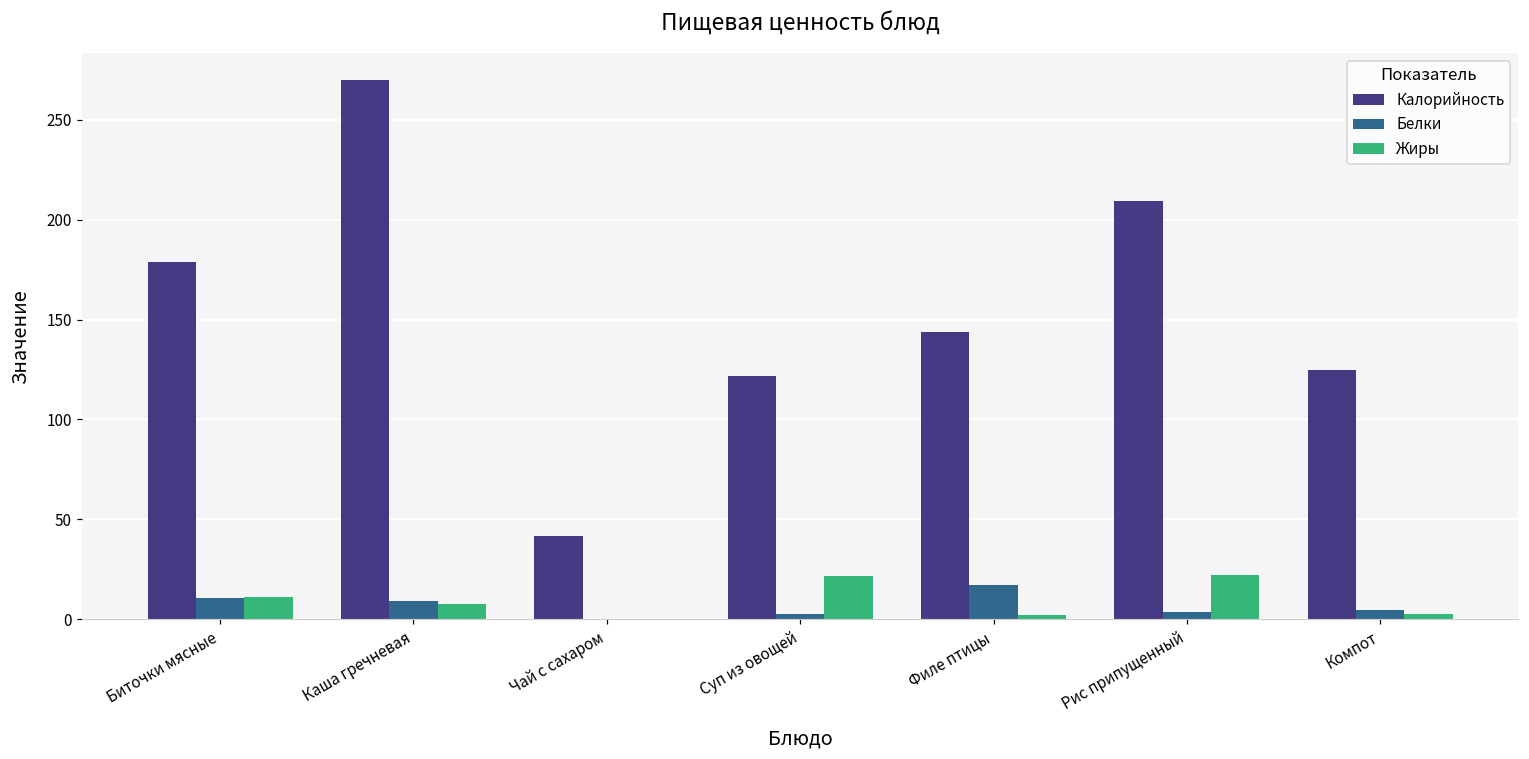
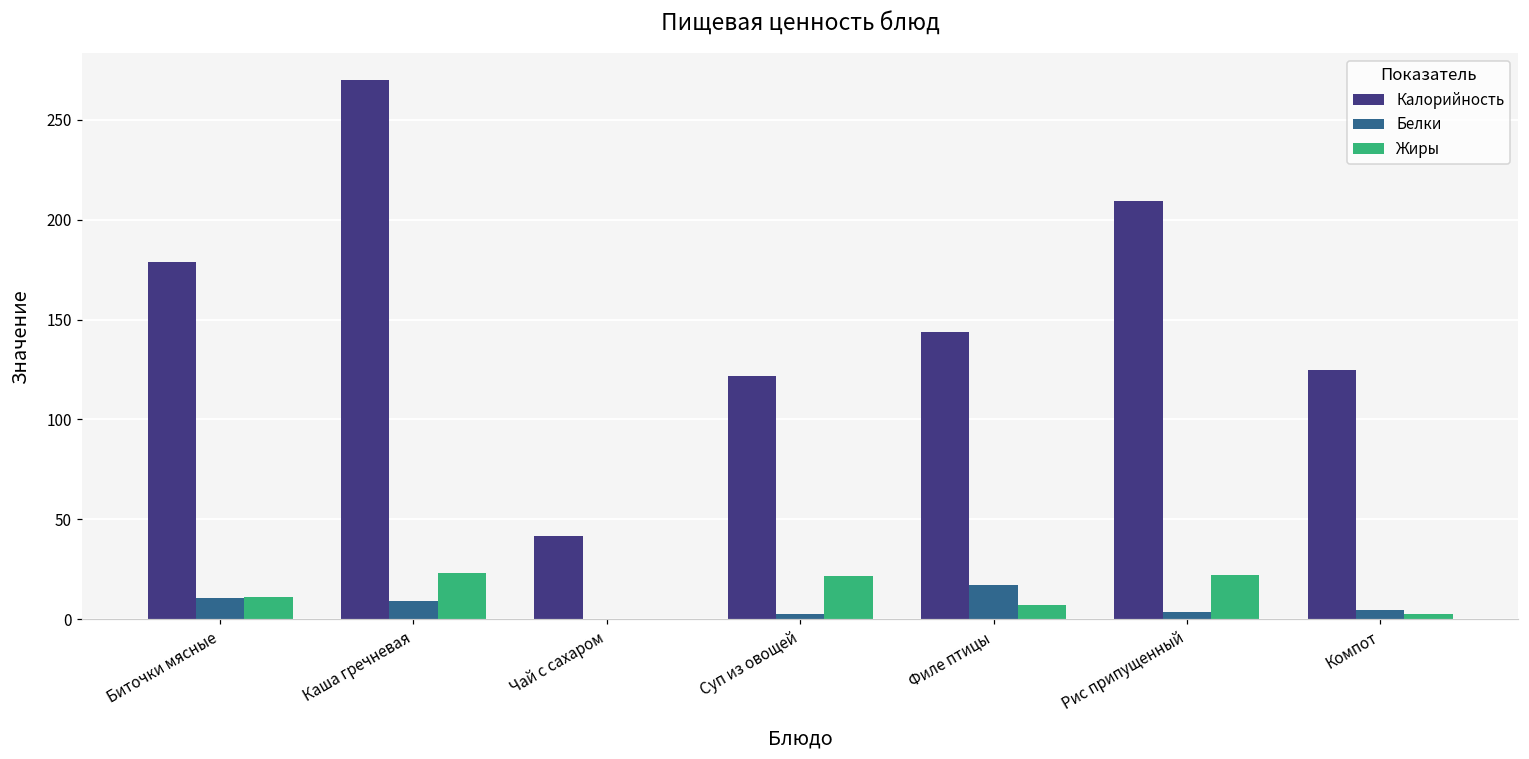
Жиры, Каша гречневая: 8 -> 23
Жиры, Филе птицы: 2 -> 7
